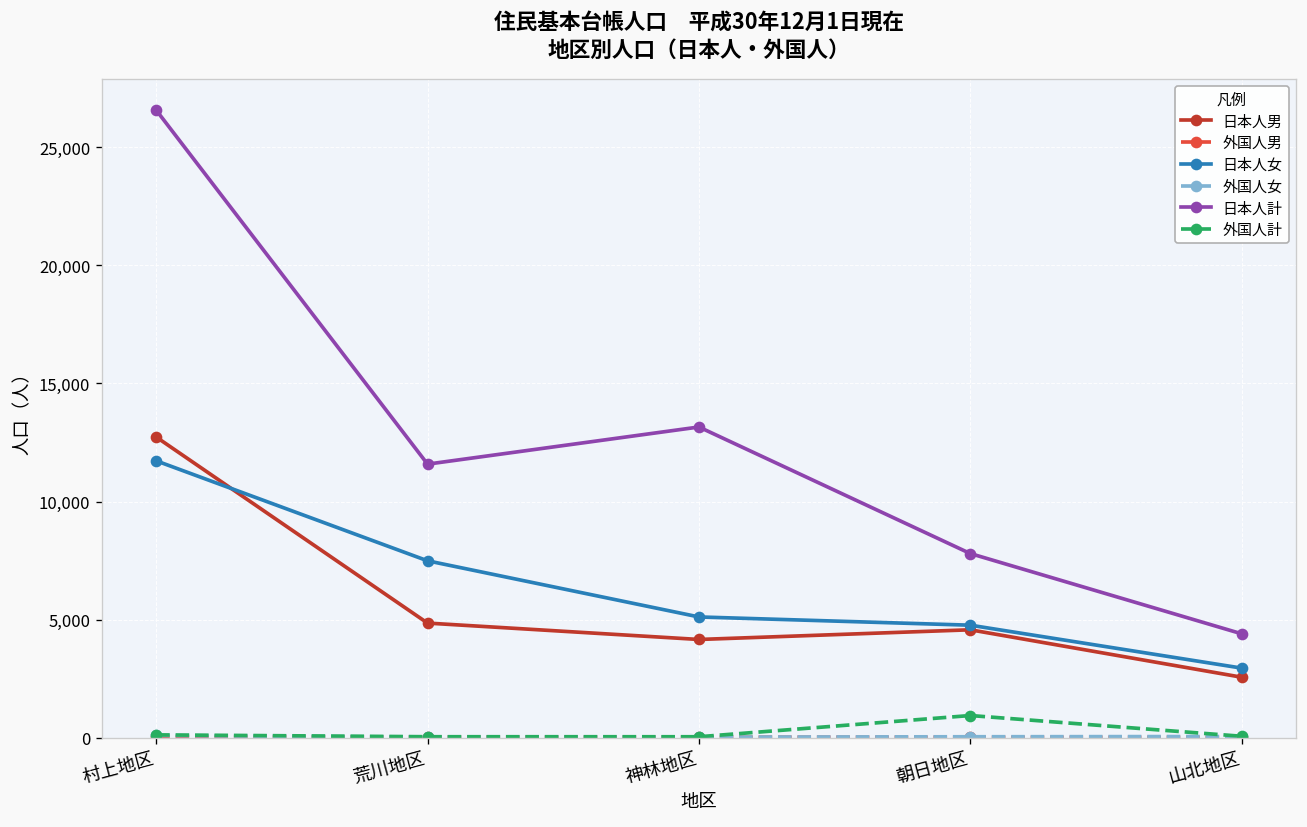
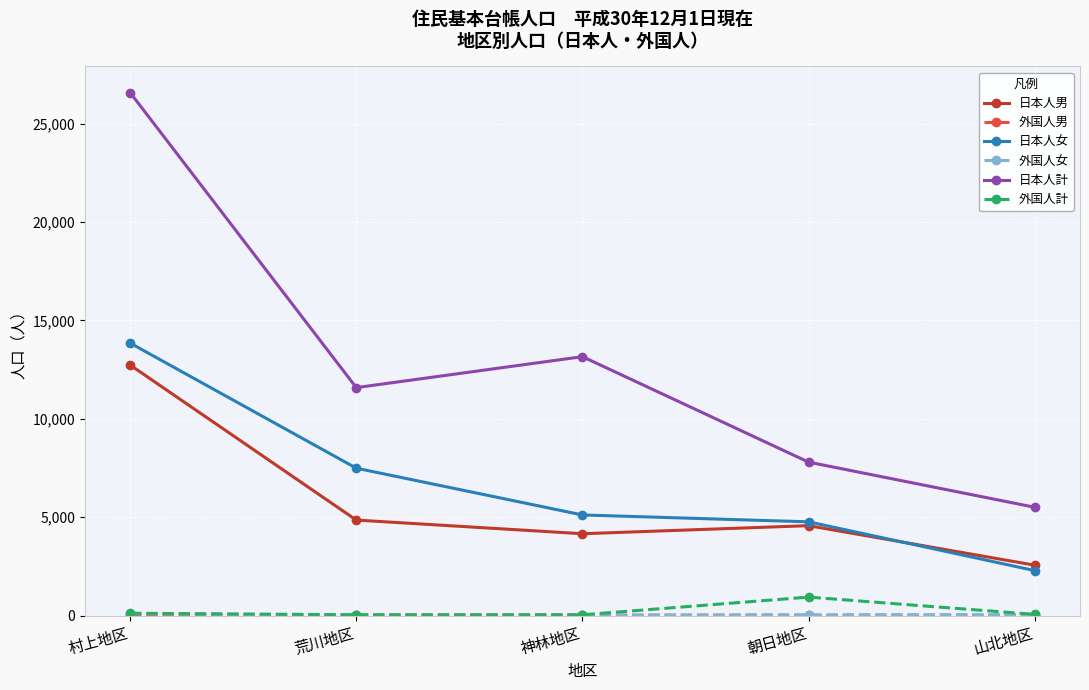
日本人女, 村上地区: 11,700 -> 13,800
日本人女, 山北地区: 2,900 -> 2,300
日本人計, 山北地区: 4,400 -> 5,500
